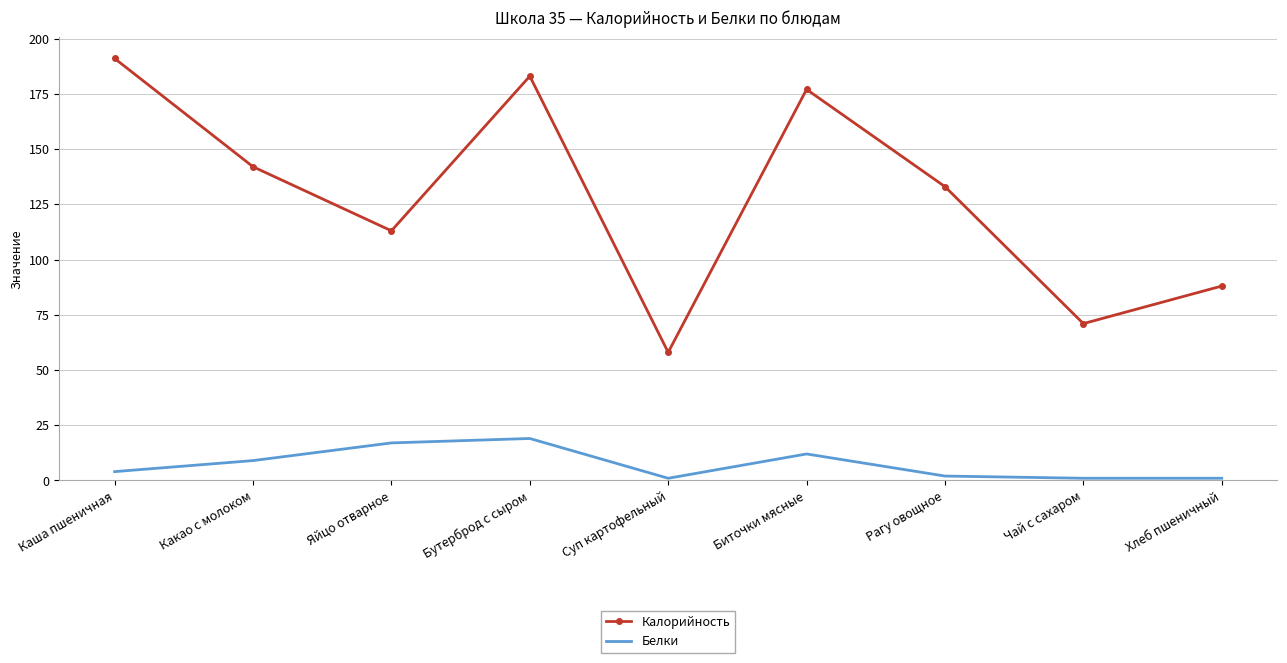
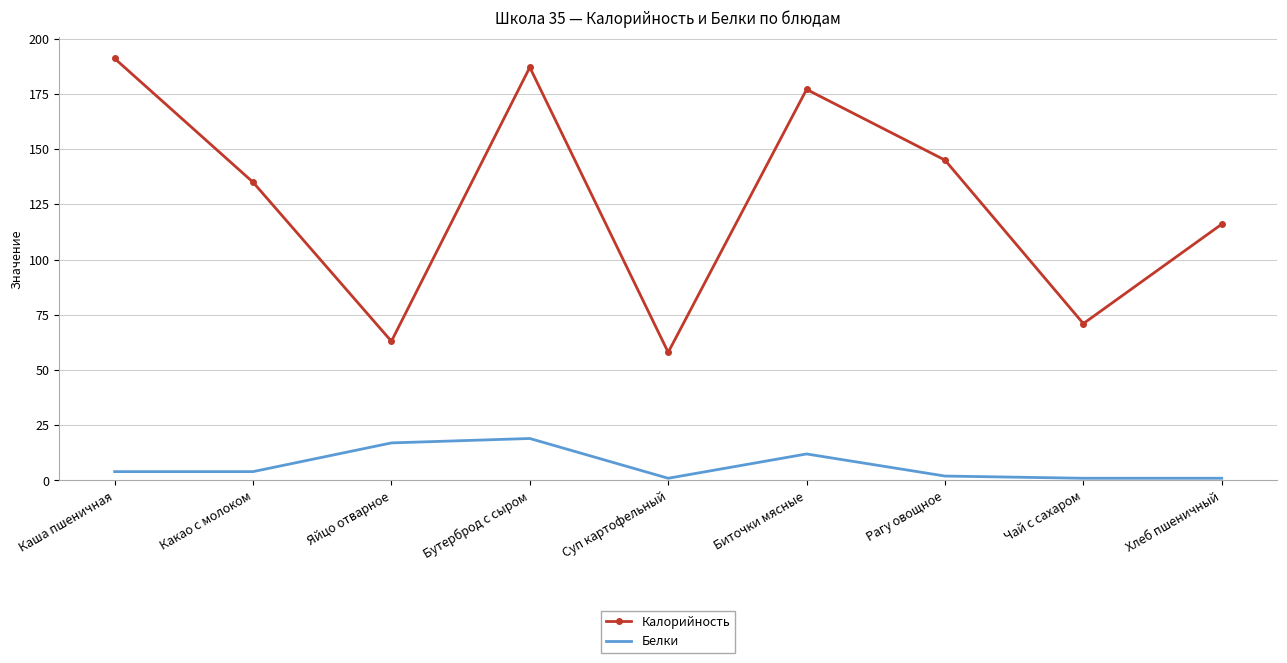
Калорийность, Какао с молоком: 142 -> 135
Белки, Какао с молоком: 9 -> 4
Калорийность, Яйцо отварное: 113 -> 63
Калорийность, Бутерброд с сыром: 183 -> 187
Калорийность, Рагу овощное: 133 -> 145
Калорийность, Хлеб пшеничный: 88 -> 116
